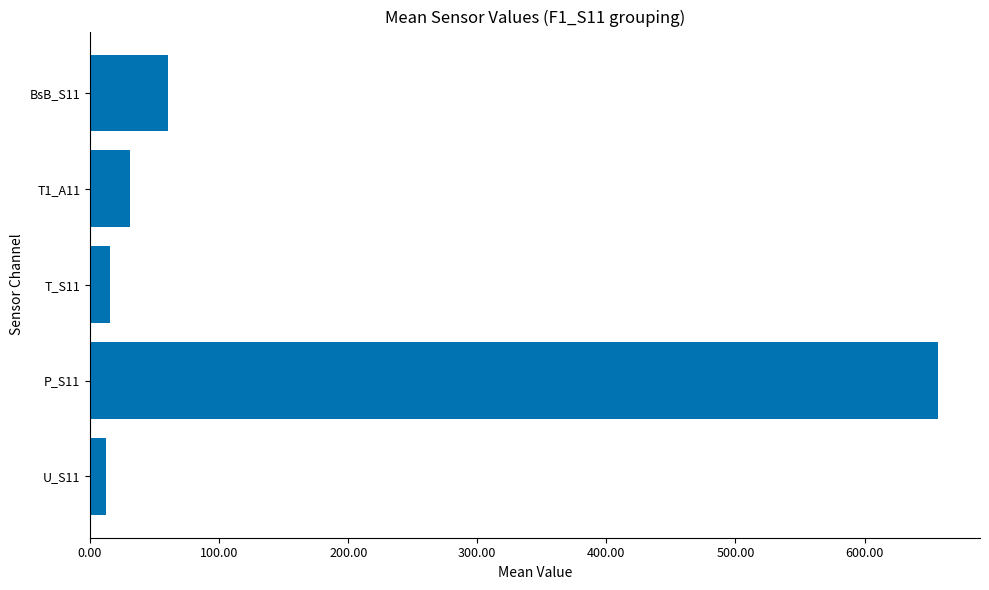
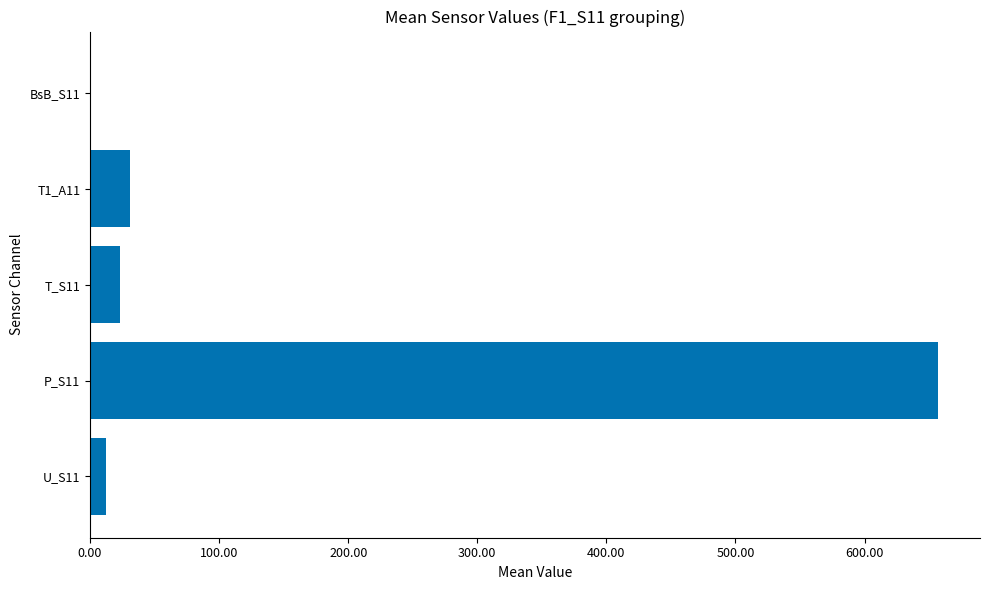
BsB_S11: 61 -> 1
T_S11: 15 -> 23
